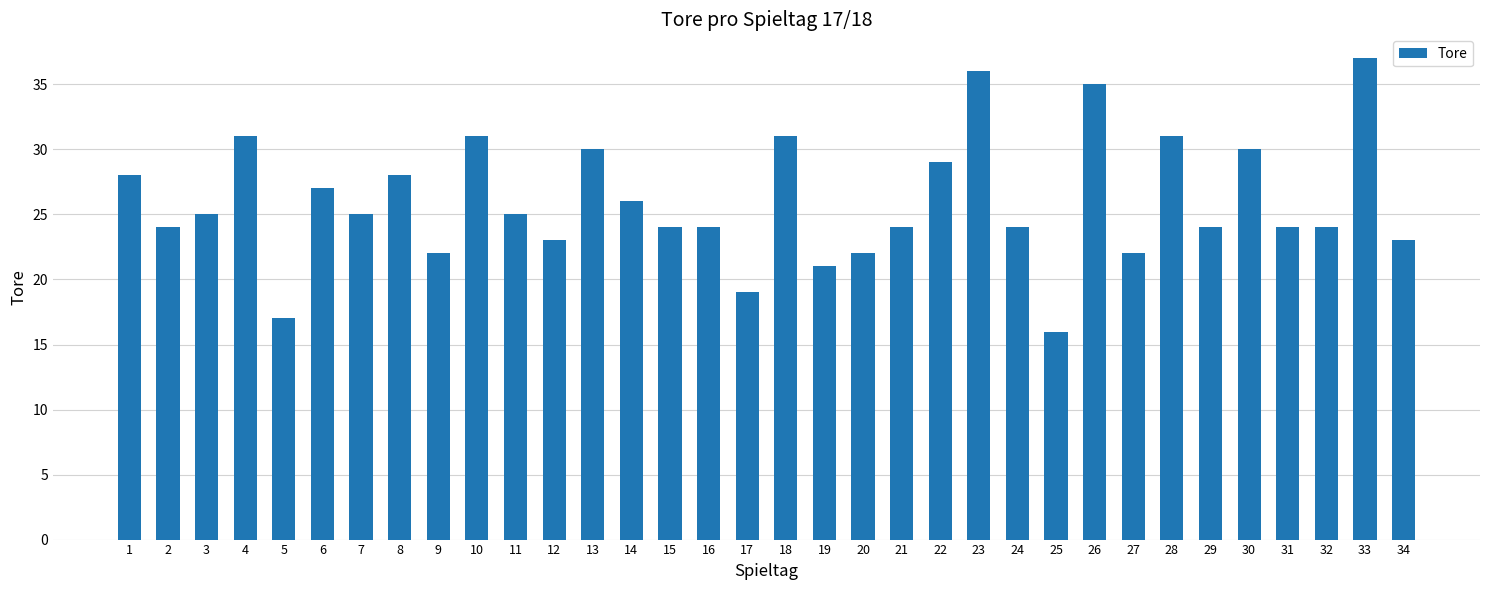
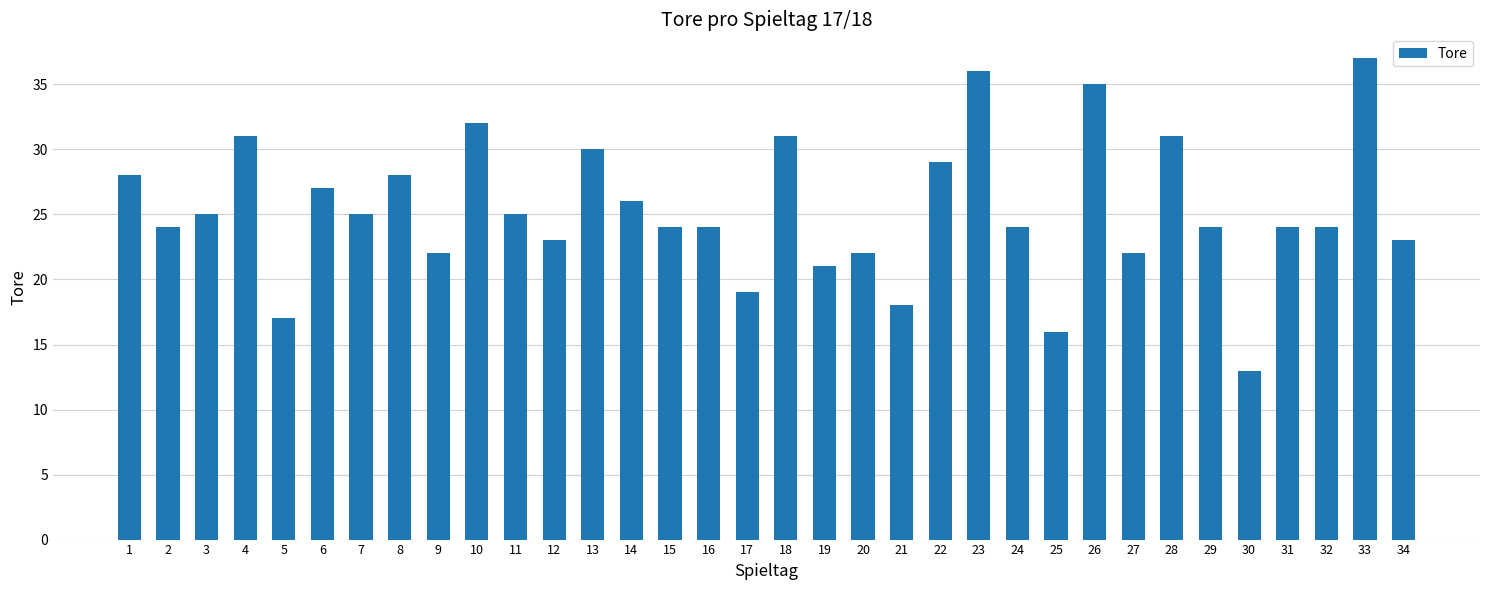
10: 31 -> 32
21: 24 -> 18
30: 30 -> 13
